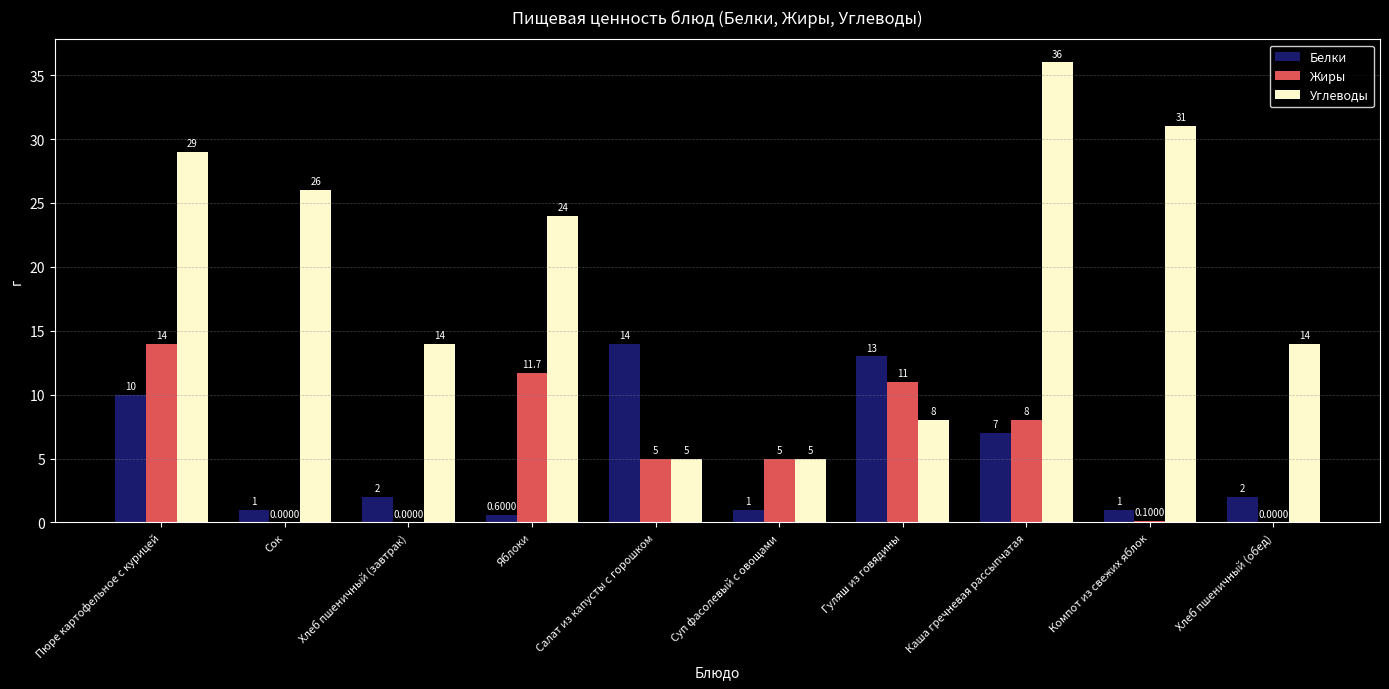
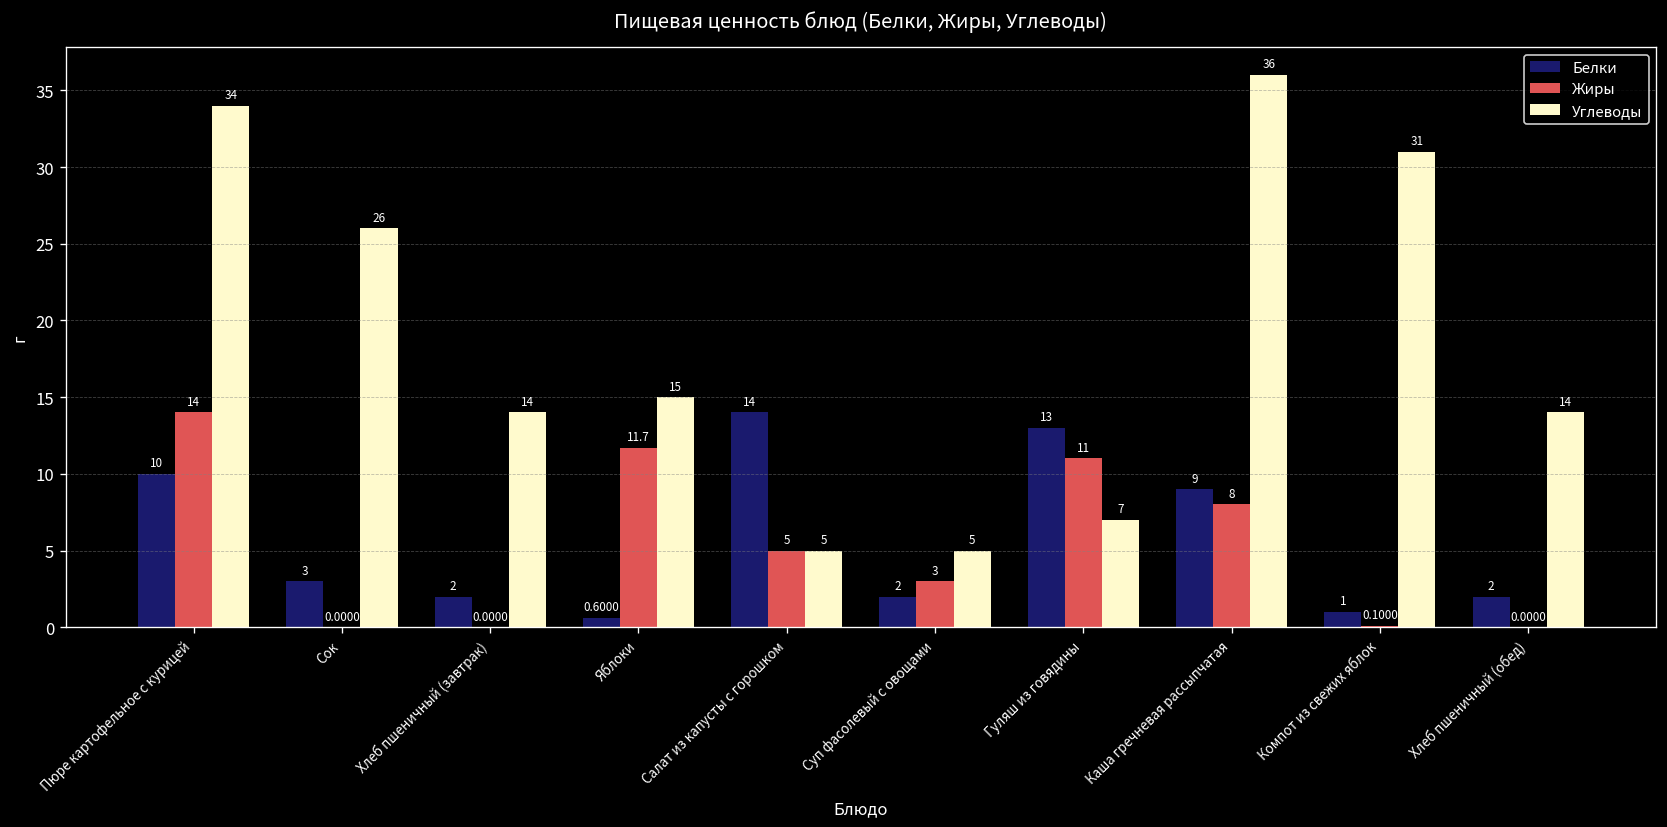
Углеводы, Пюре картофельное с курицей: 29 -> 34
Белки, Сок: 1 -> 3
Углеводы, Яблоки: 24 -> 15
Белки, Суп фасолевый с овощами: 1 -> 2
Жиры, Суп фасолевый с овощами: 5 -> 3
Углеводы, Гуляш из говядины: 8 -> 7
Белки, Каша гречневая рассыпчатая: 7 -> 9
